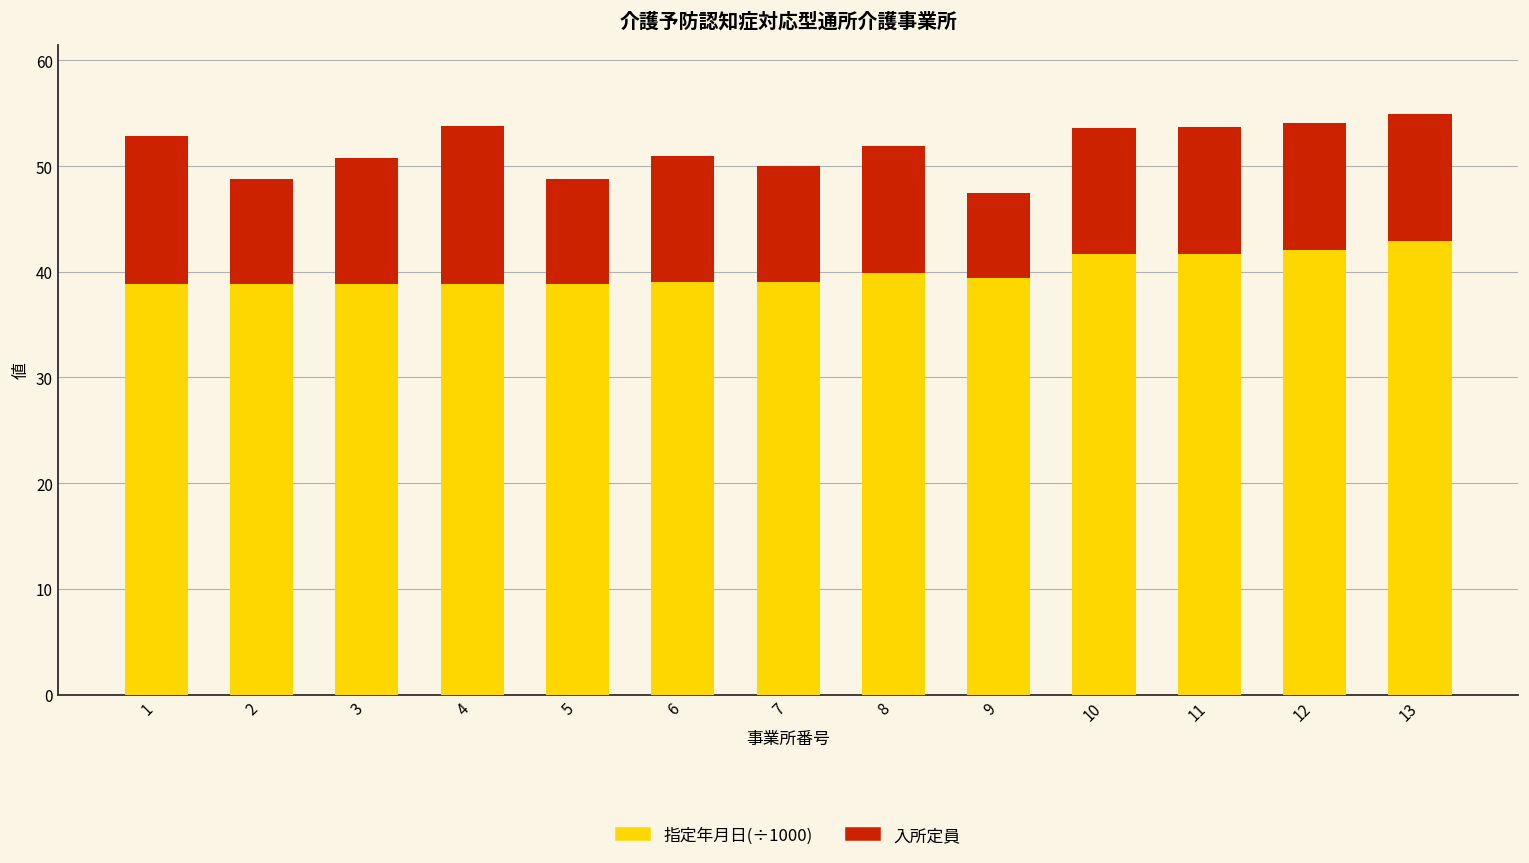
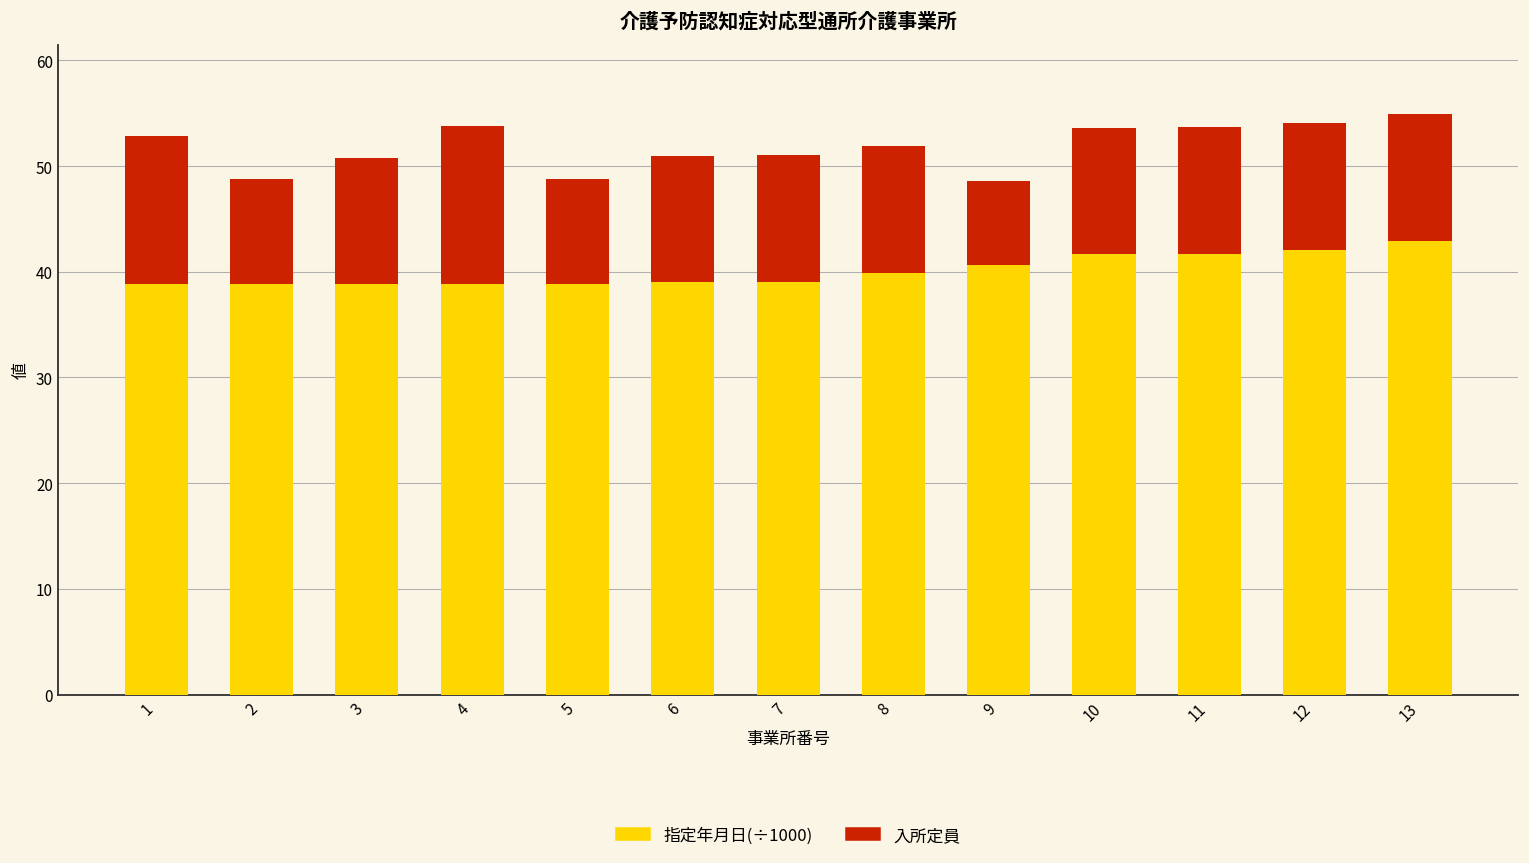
入所定員, 7: 11 -> 12
指定年月日(÷1000), 9: 39 -> 41
